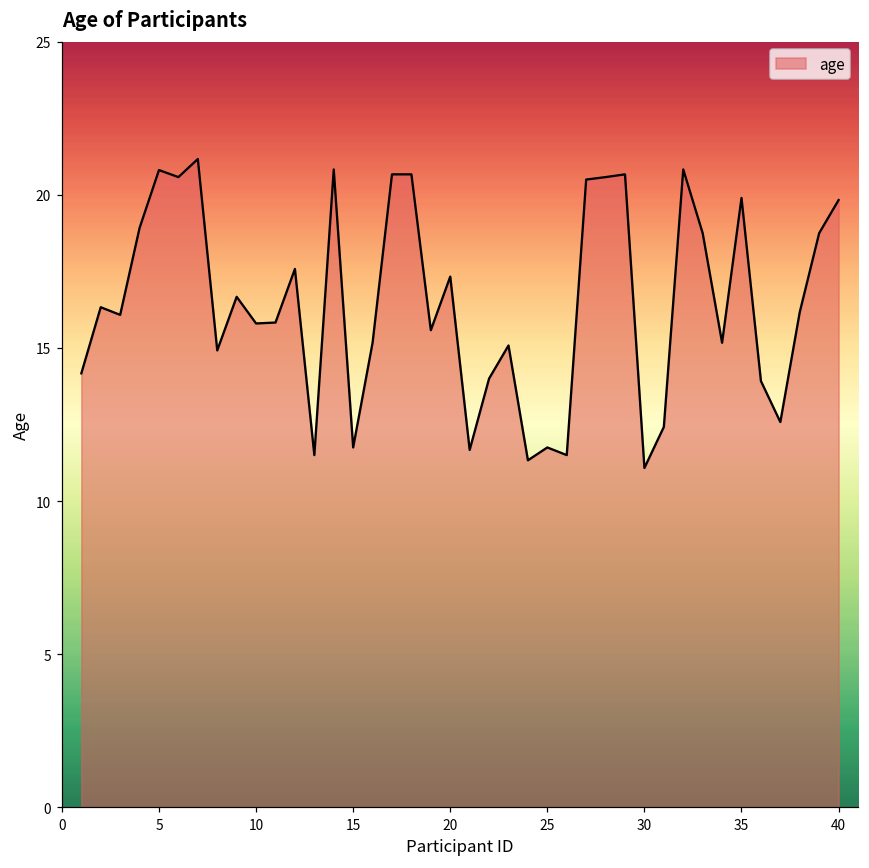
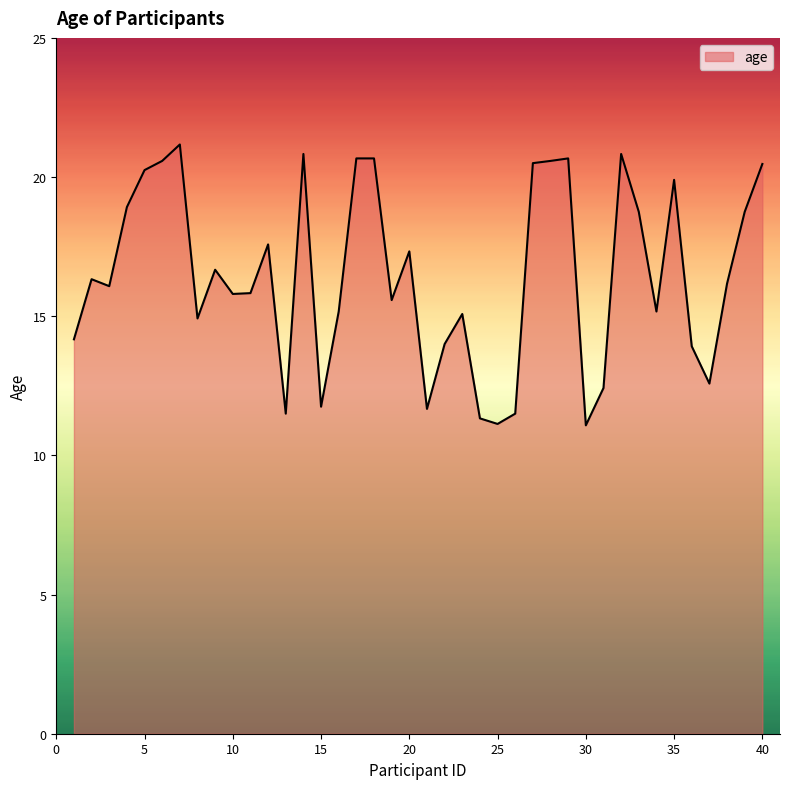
5: 20.8 -> 20.3
25: 11.8 -> 11.1
40: 19.8 -> 20.5
